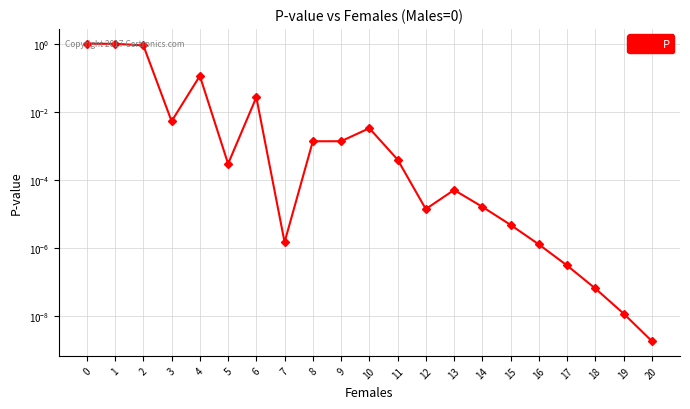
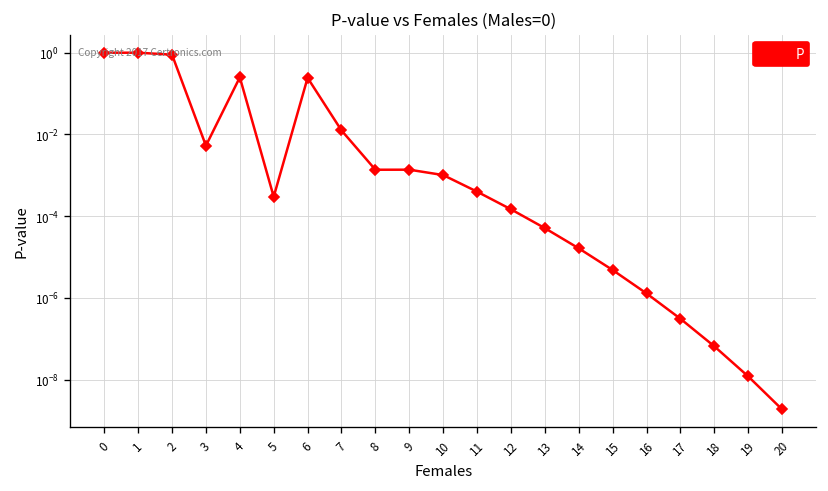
4: 0.11 -> 0.3
6: 0.03 -> 0.2
7: 0.000002 -> 0.013
10: 0.003 -> 0.0010
12: 0.000014 -> 0.00015
